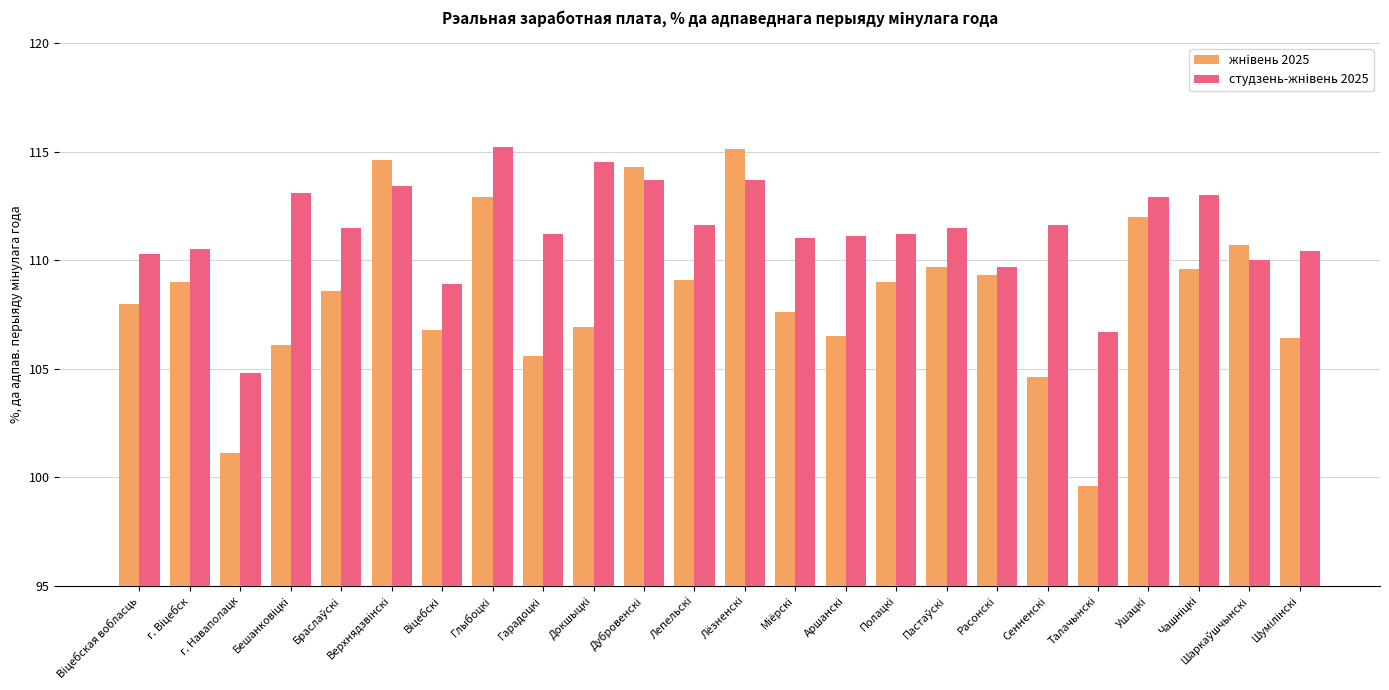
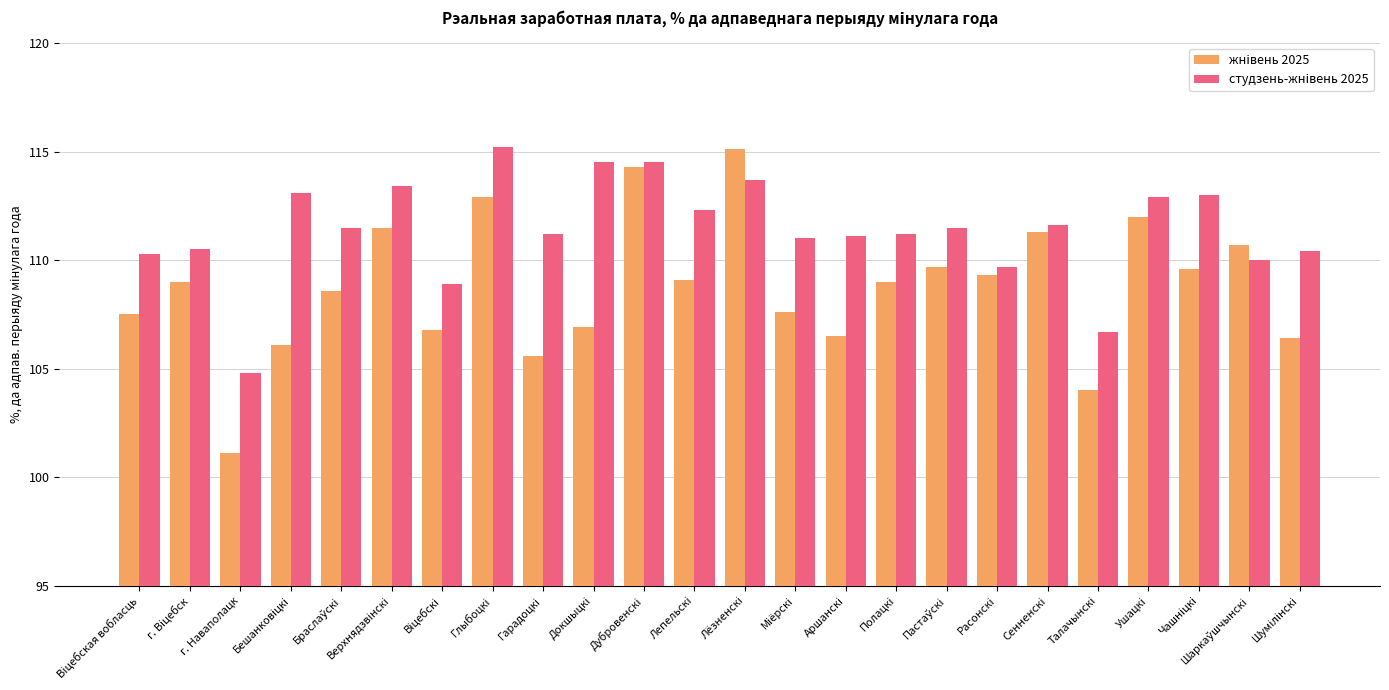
жнівень 2025, Віцебская вобласць: 108.0 -> 107.5
жнівень 2025, Верхнядзвінскі: 114.6 -> 111.5
студзень-жнівень 2025, Дубровенскі: 113.7 -> 114.5
студзень-жнівень 2025, Лепельскі: 111.6 -> 112.3
жнівень 2025, Сенненскі: 104.6 -> 111.3
жнівень 2025, Талачынскі: 99.6 -> 104.0
